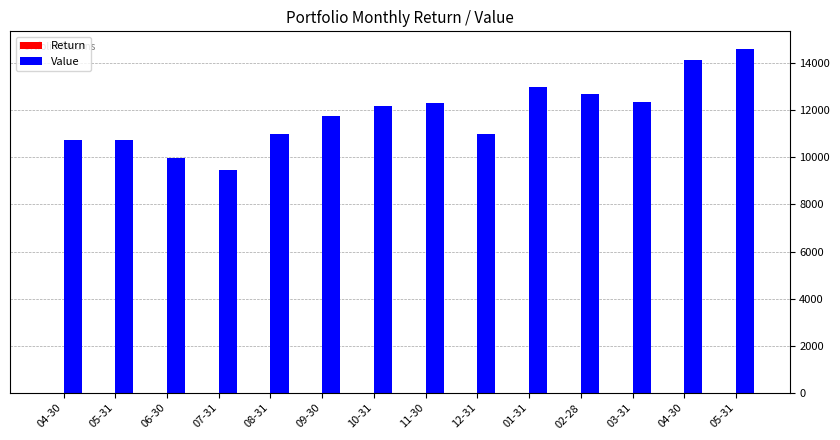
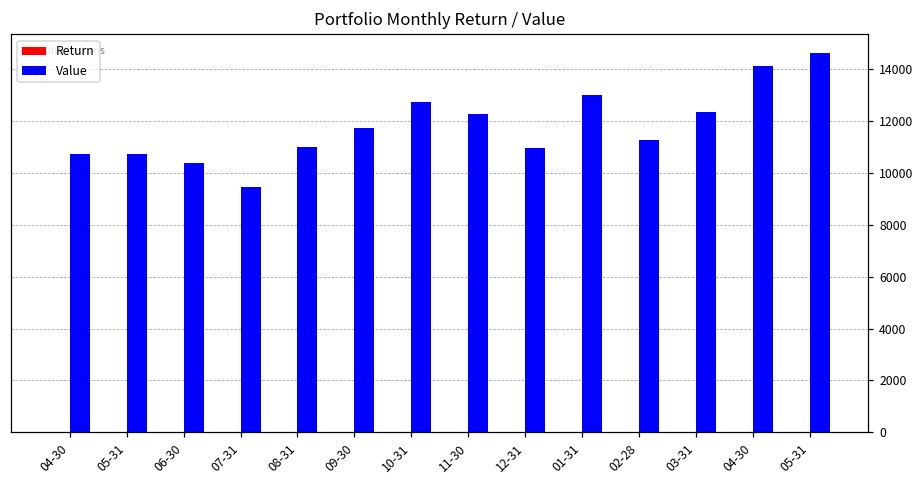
Value, 06-30: 10000 -> 10400
Value, 10-31: 12200 -> 12700
Value, 02-28: 12700 -> 11300
